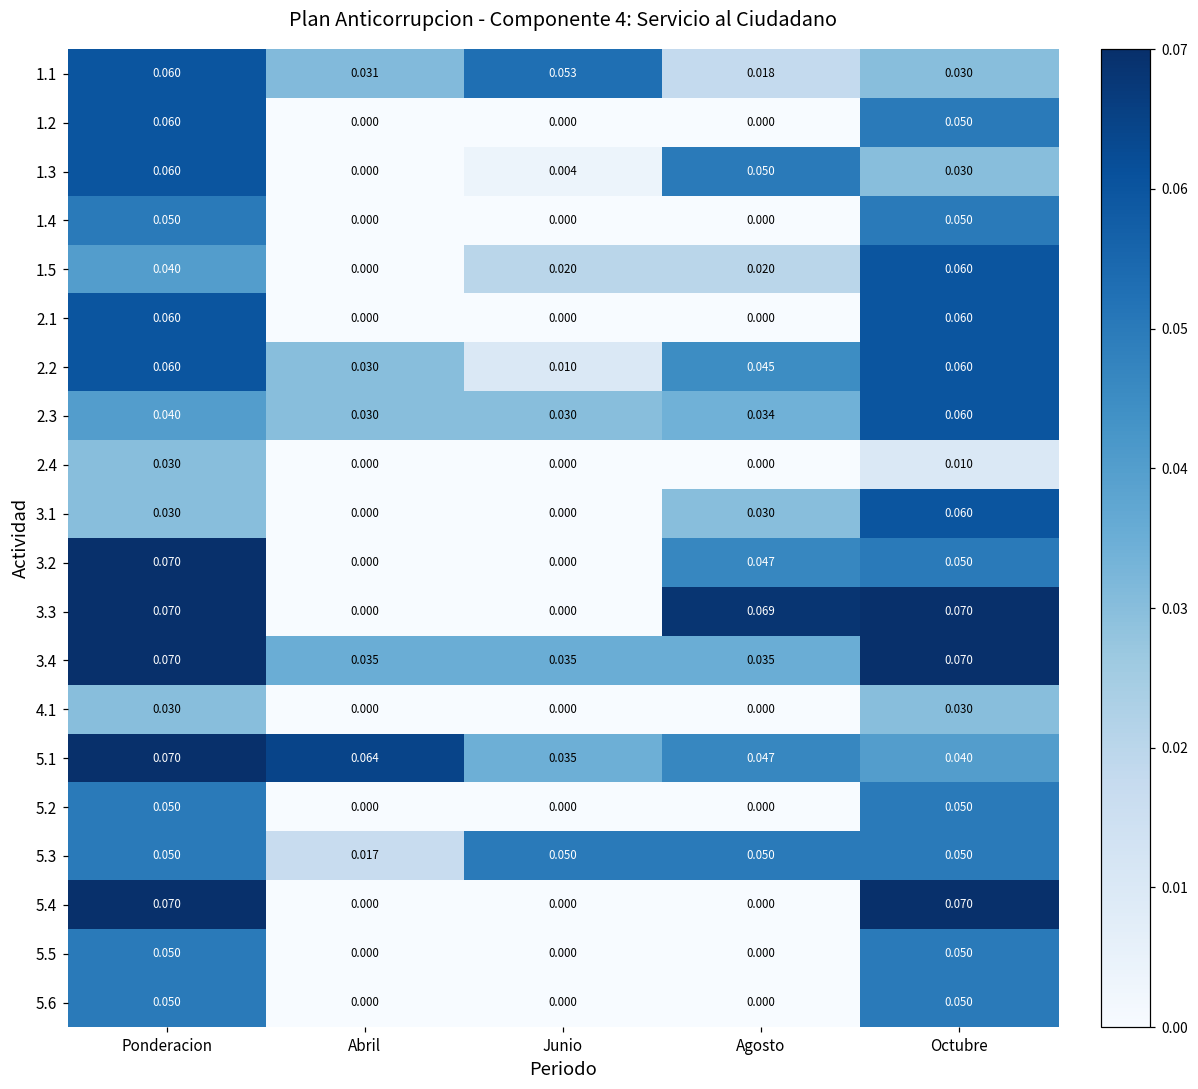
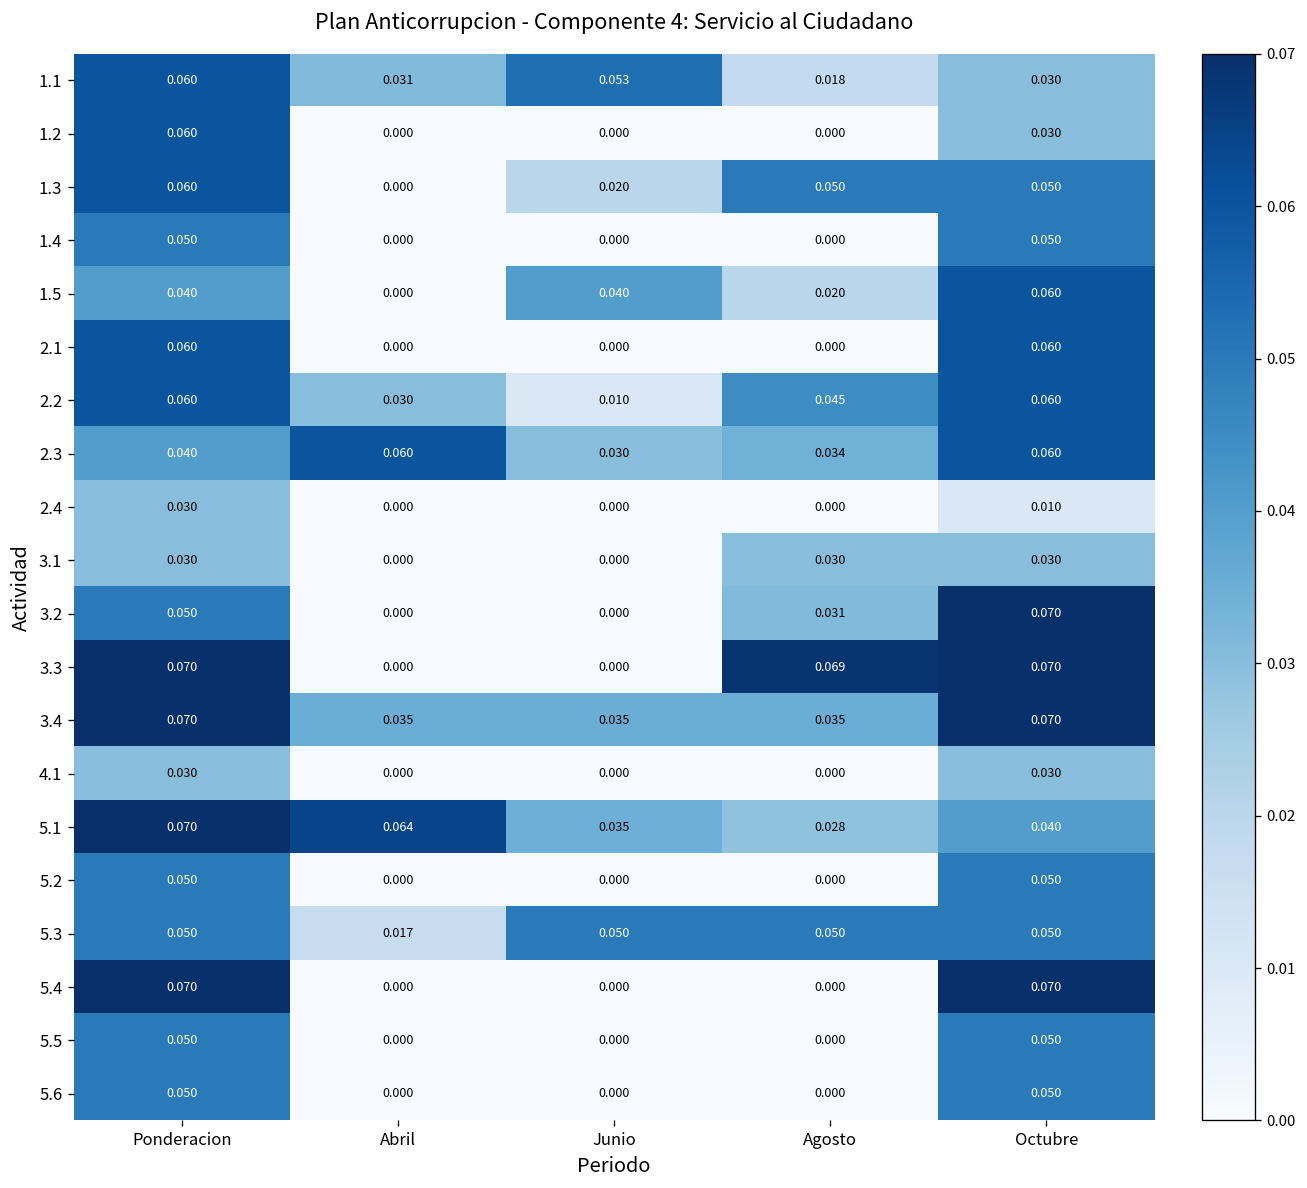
1.2, Octubre: 0.050 -> 0.030
1.3, Junio: 0.004 -> 0.020
1.3, Octubre: 0.030 -> 0.050
1.5, Junio: 0.020 -> 0.040
2.3, Abril: 0.030 -> 0.060
3.1, Octubre: 0.060 -> 0.030
3.2, Ponderacion: 0.070 -> 0.050
3.2, Agosto: 0.047 -> 0.031
3.2, Octubre: 0.050 -> 0.070
5.1, Agosto: 0.047 -> 0.028
